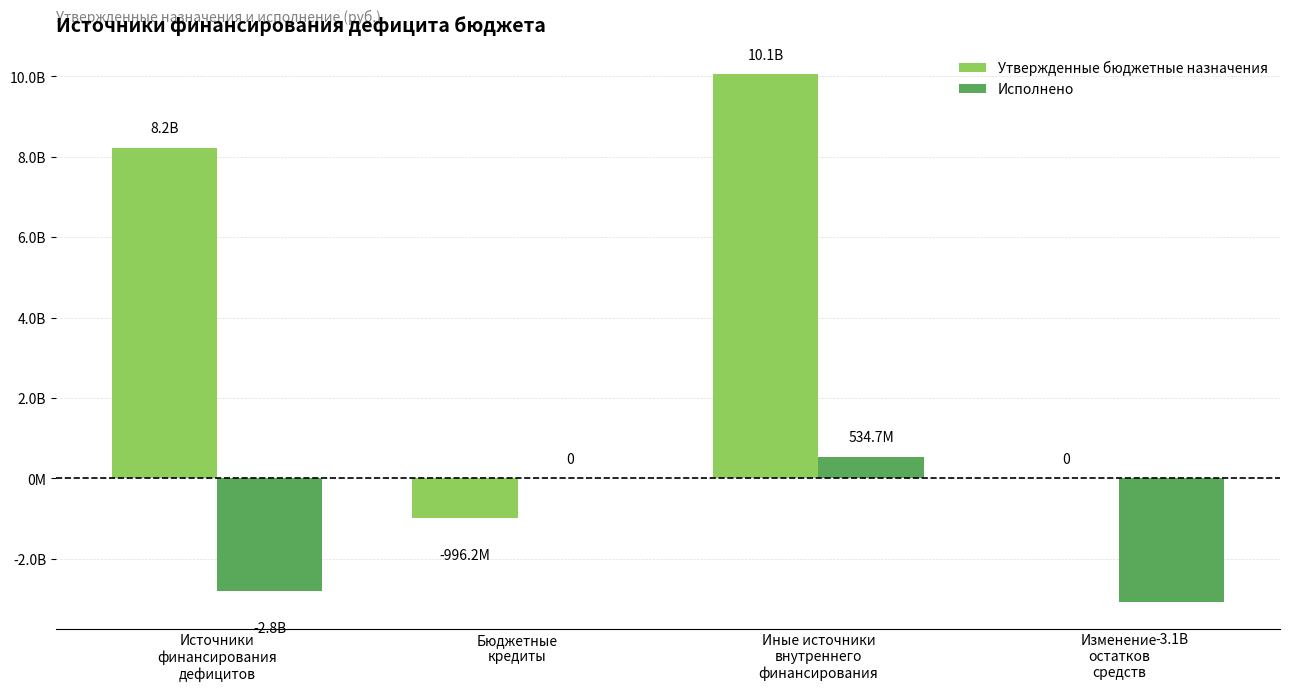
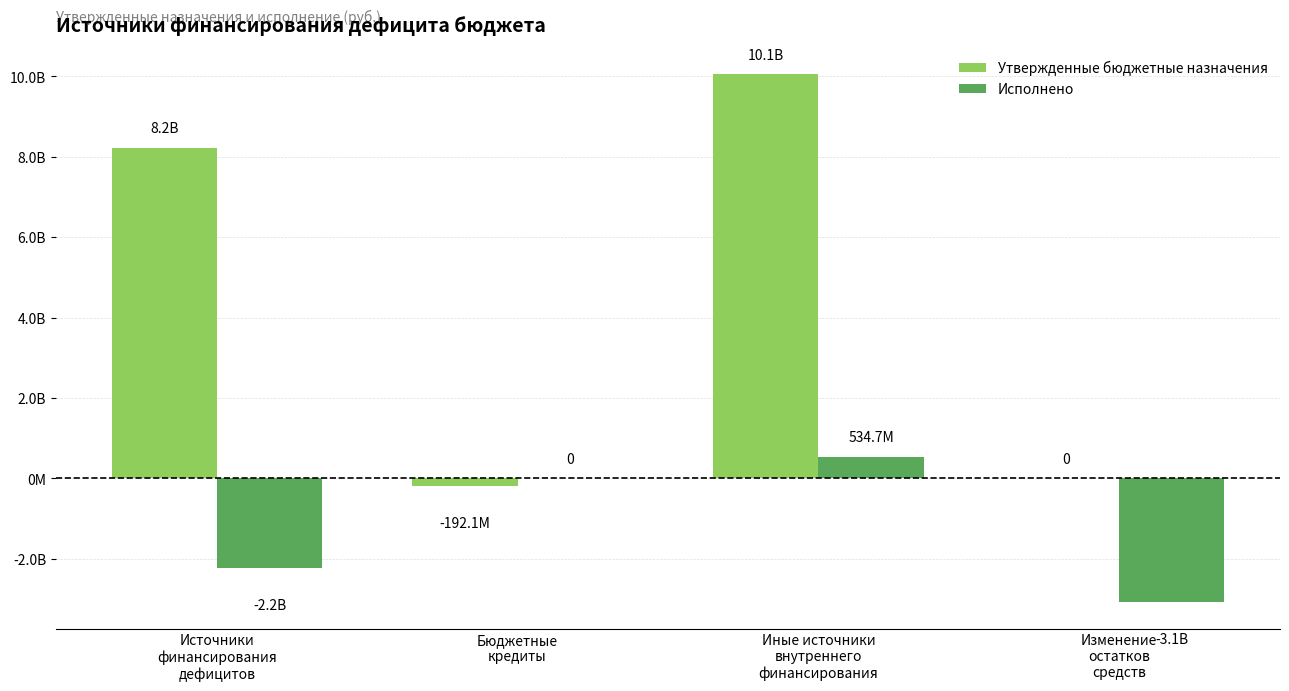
Исполнено, Источники финансирования дефицитов: -2.8B -> -2.2B
Утвержденные бюджетные назначения, Бюджетные кредиты: -996.2M -> -192.1M
